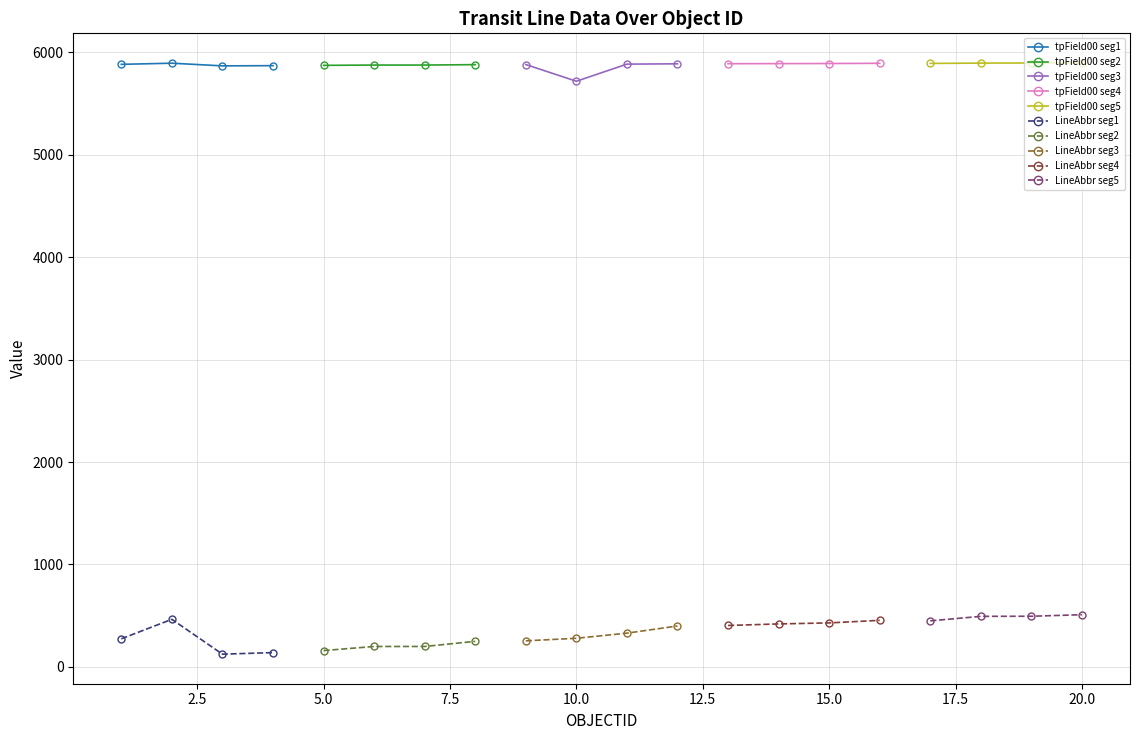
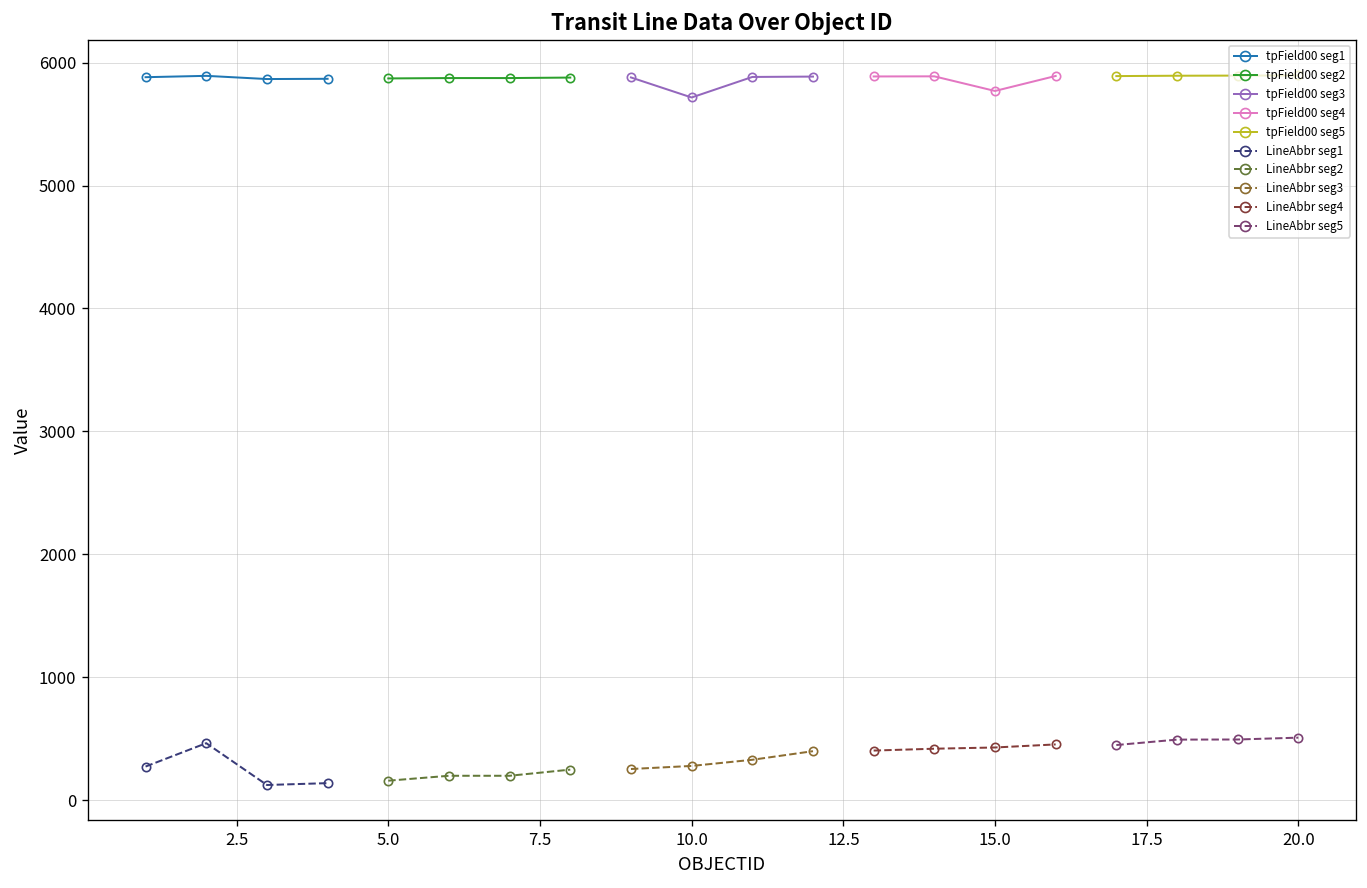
tpField00 seg4, 15.0: 5890 -> 5770
